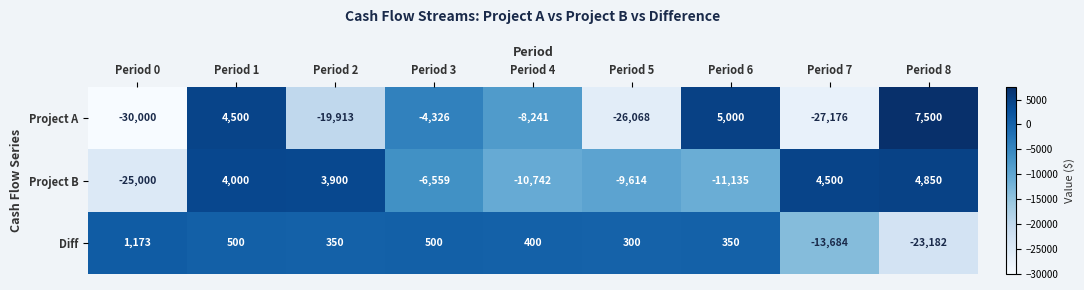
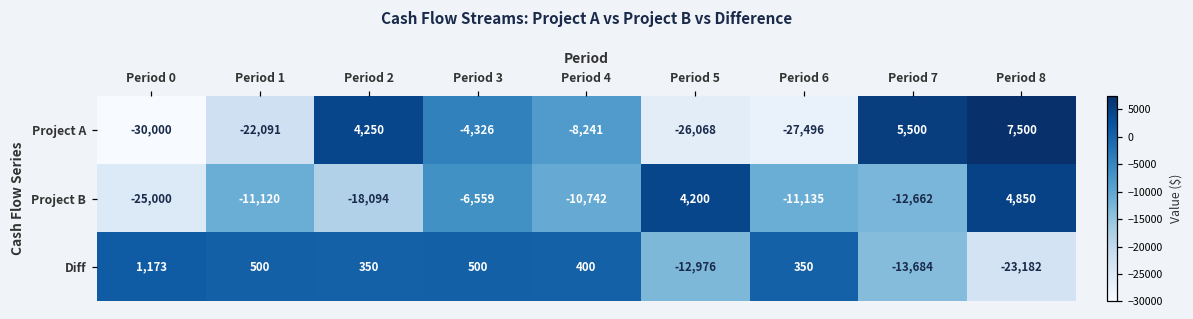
Project A, Period 1: 4,500 -> -22,091
Project A, Period 2: -19,913 -> 4,250
Project A, Period 6: 5,000 -> -27,496
Project A, Period 7: -27,176 -> 5,500
Project B, Period 1: 4,000 -> -11,120
Project B, Period 2: 3,900 -> -18,094
Project B, Period 5: -9,614 -> 4,200
Project B, Period 7: 4,500 -> -12,662
Diff, Period 5: 300 -> -12,976
